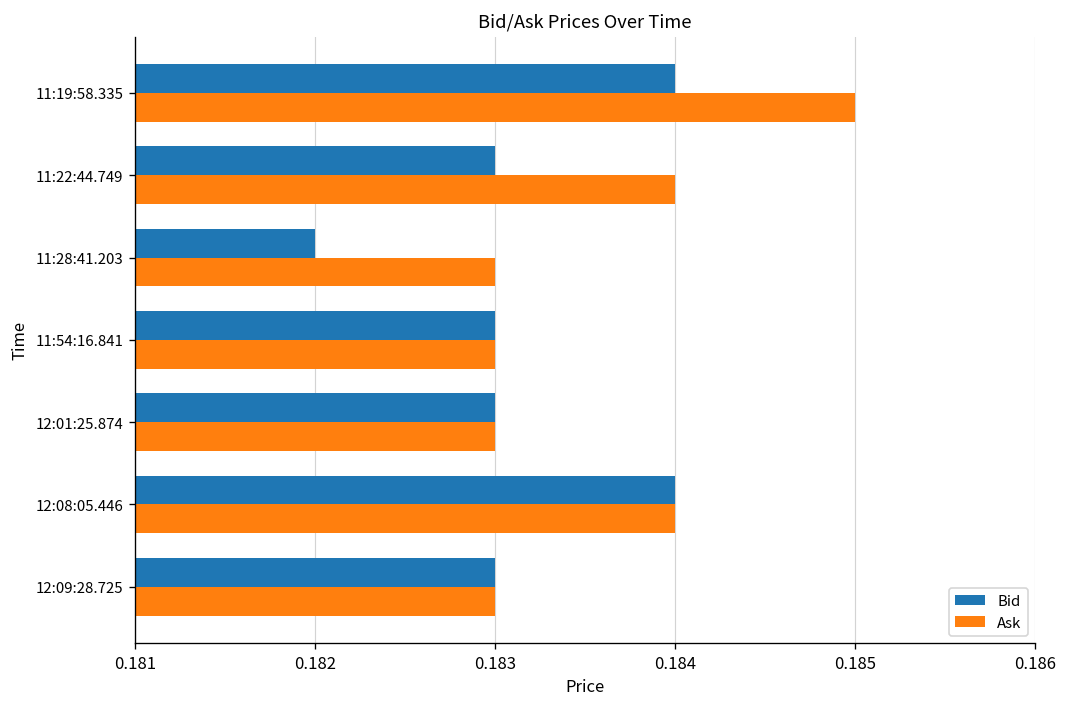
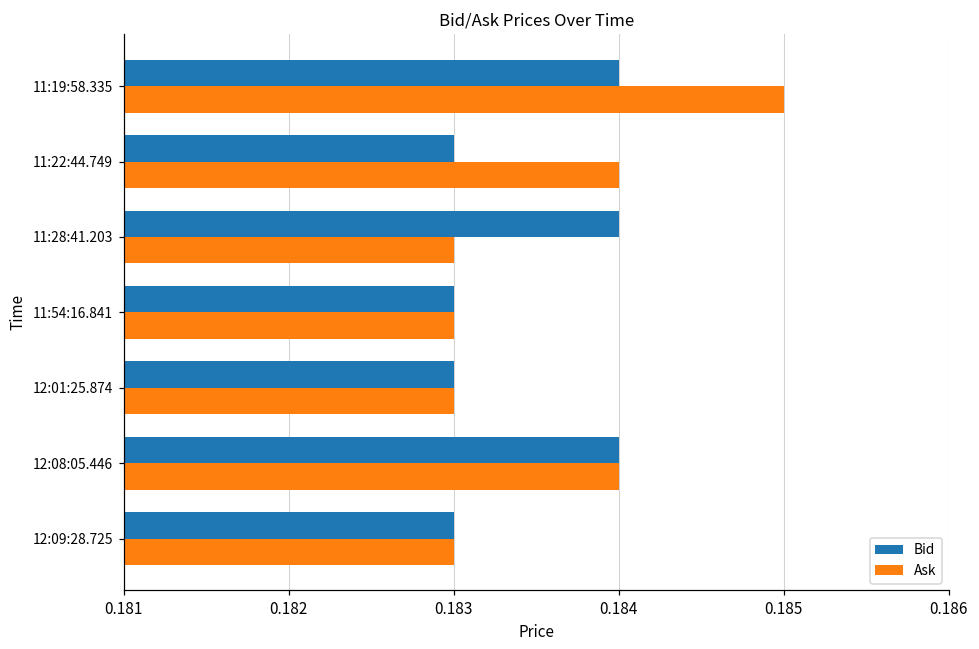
Bid, 11:28:41.203: 0.182 -> 0.184
